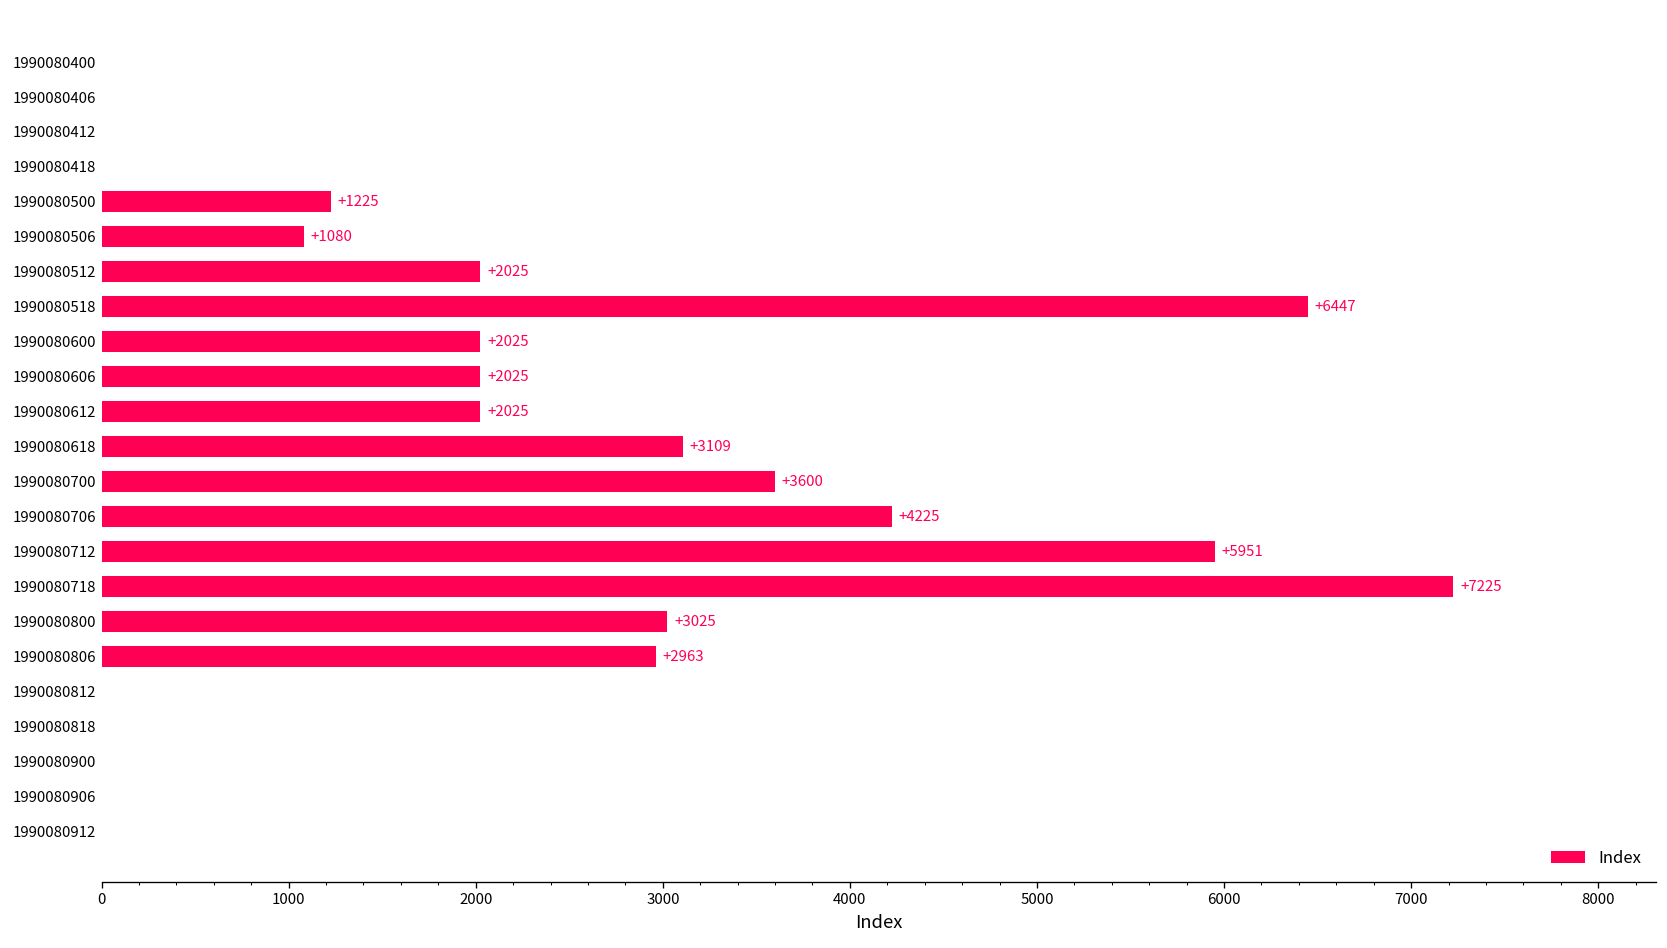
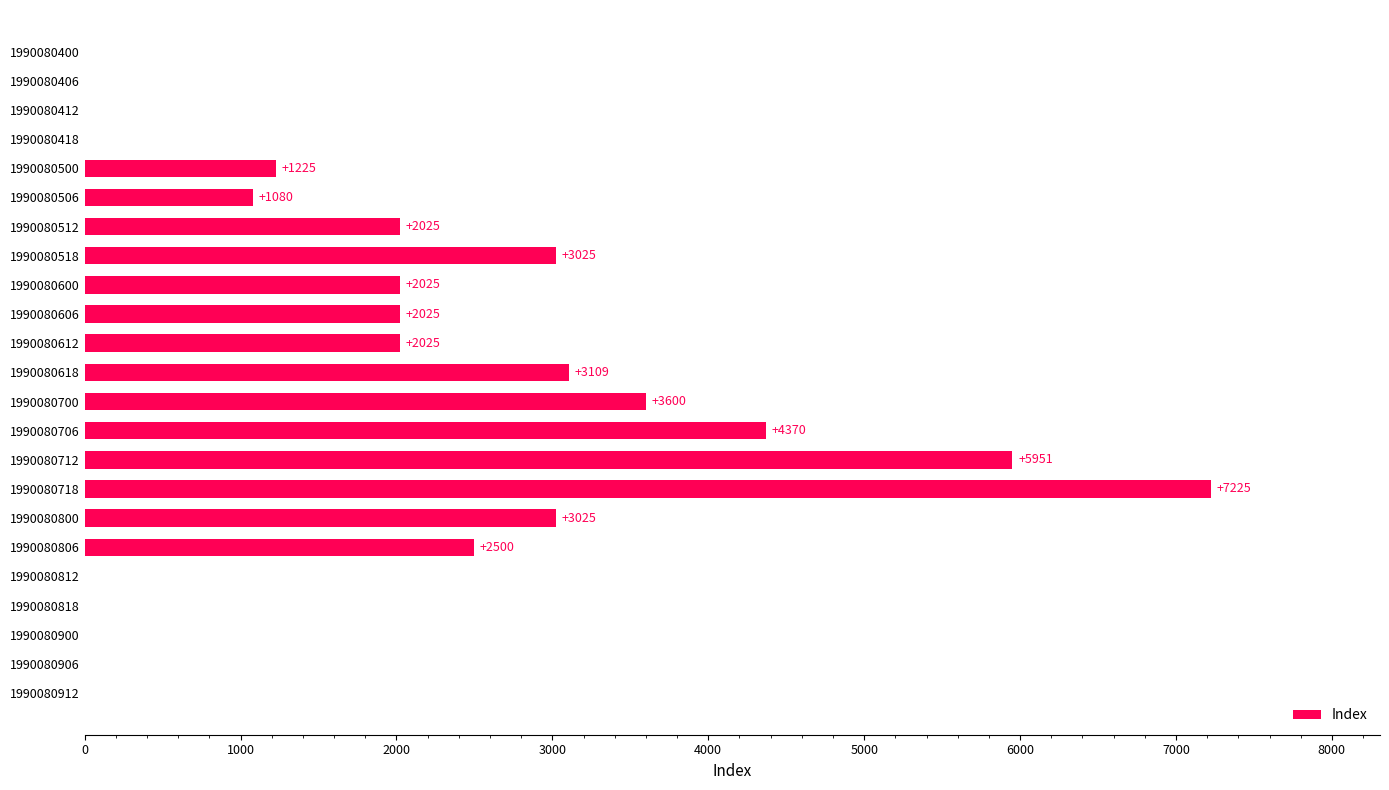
1990080518: +6447 -> +3025
1990080706: +4225 -> +4370
1990080806: +2963 -> +2500
